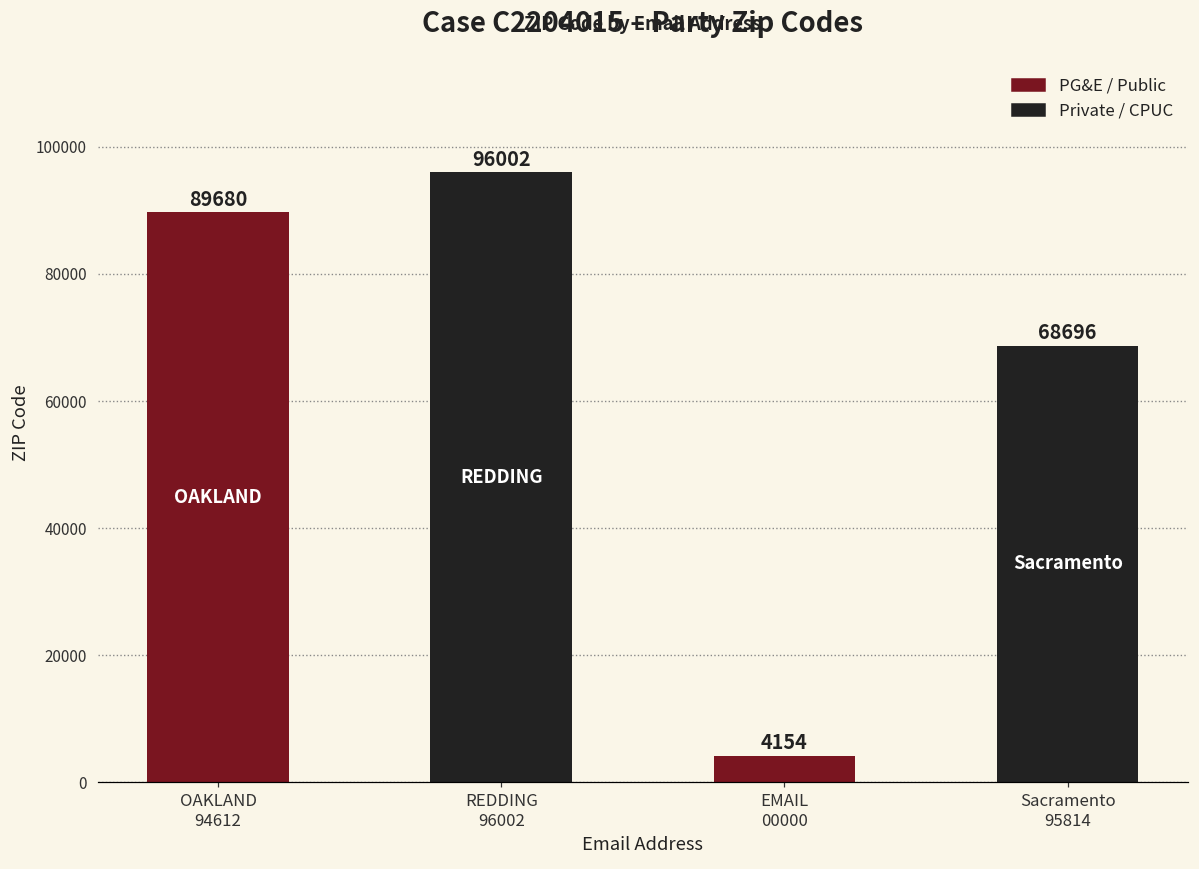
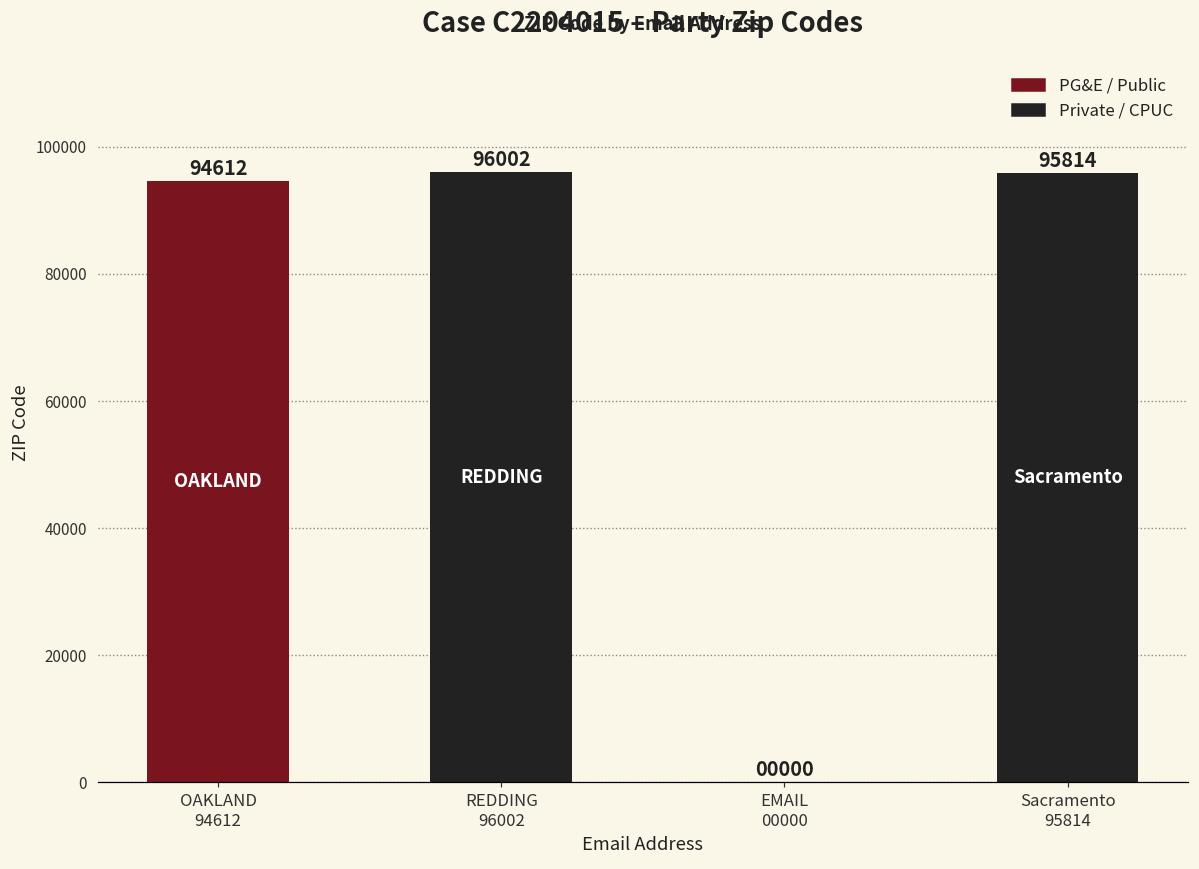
OAKLAND 94612: 89680 -> 94612
EMAIL 00000: 4154 -> 00000
Sacramento 95814: 68696 -> 95814
